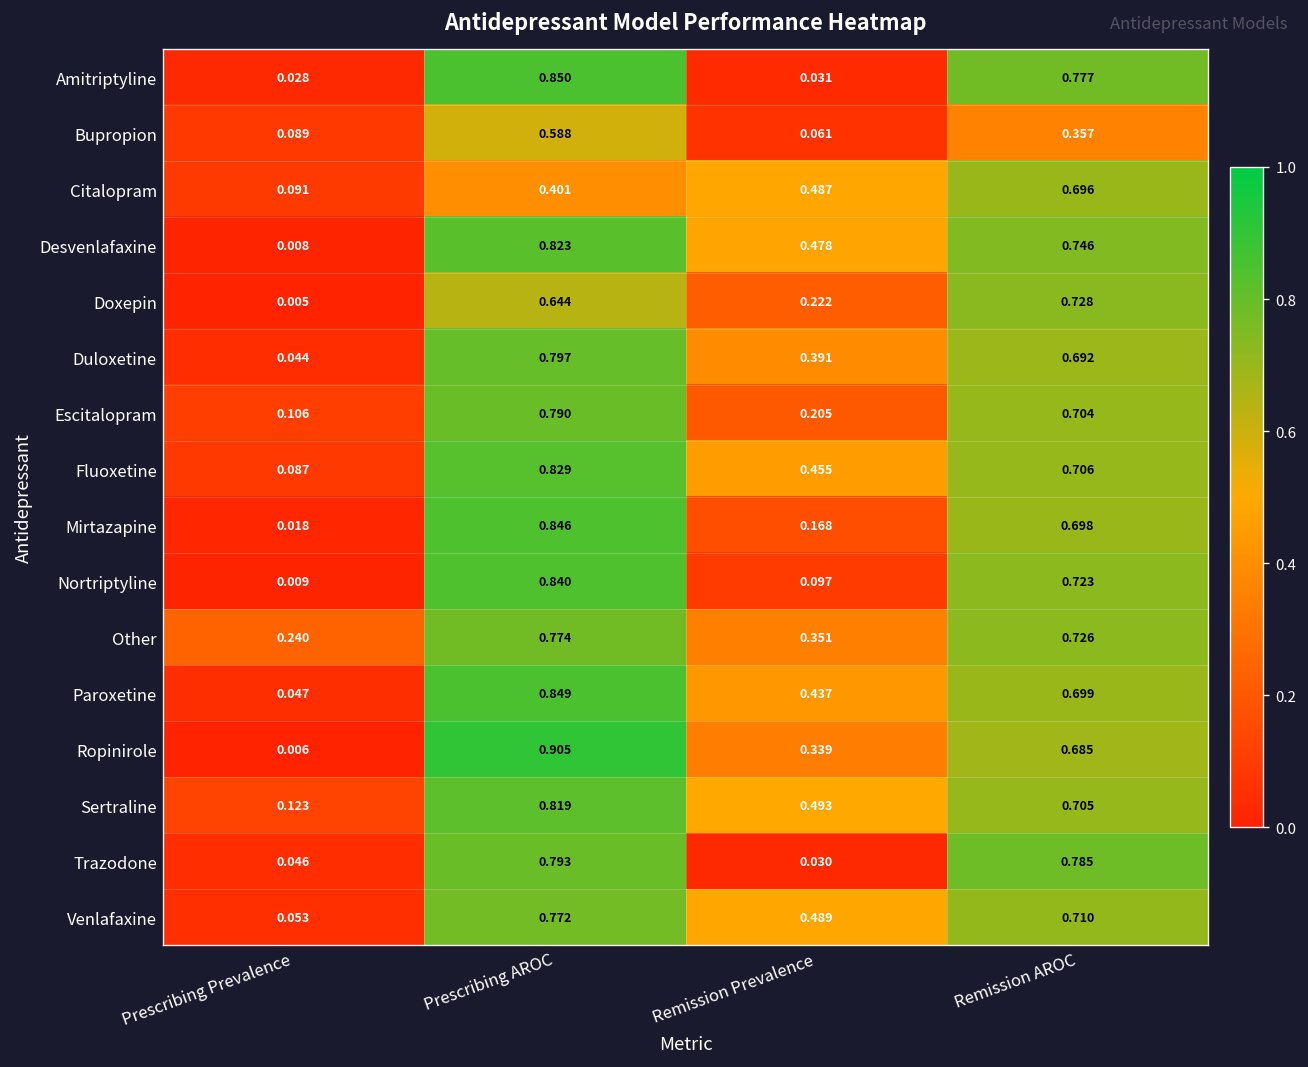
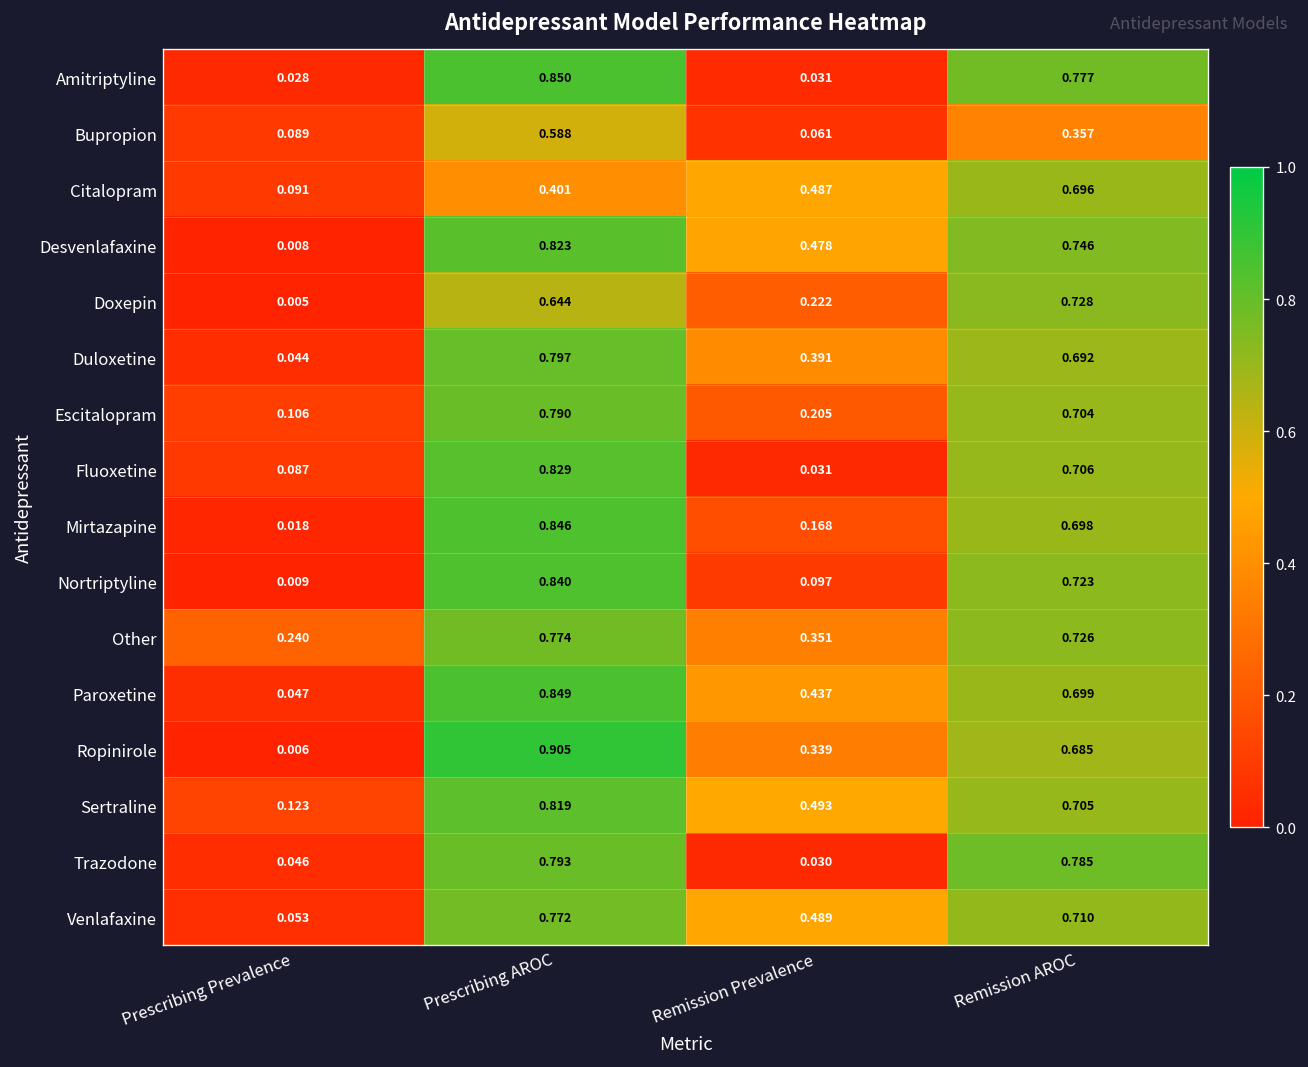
Fluoxetine, Remission Prevalence: 0.455 -> 0.031
